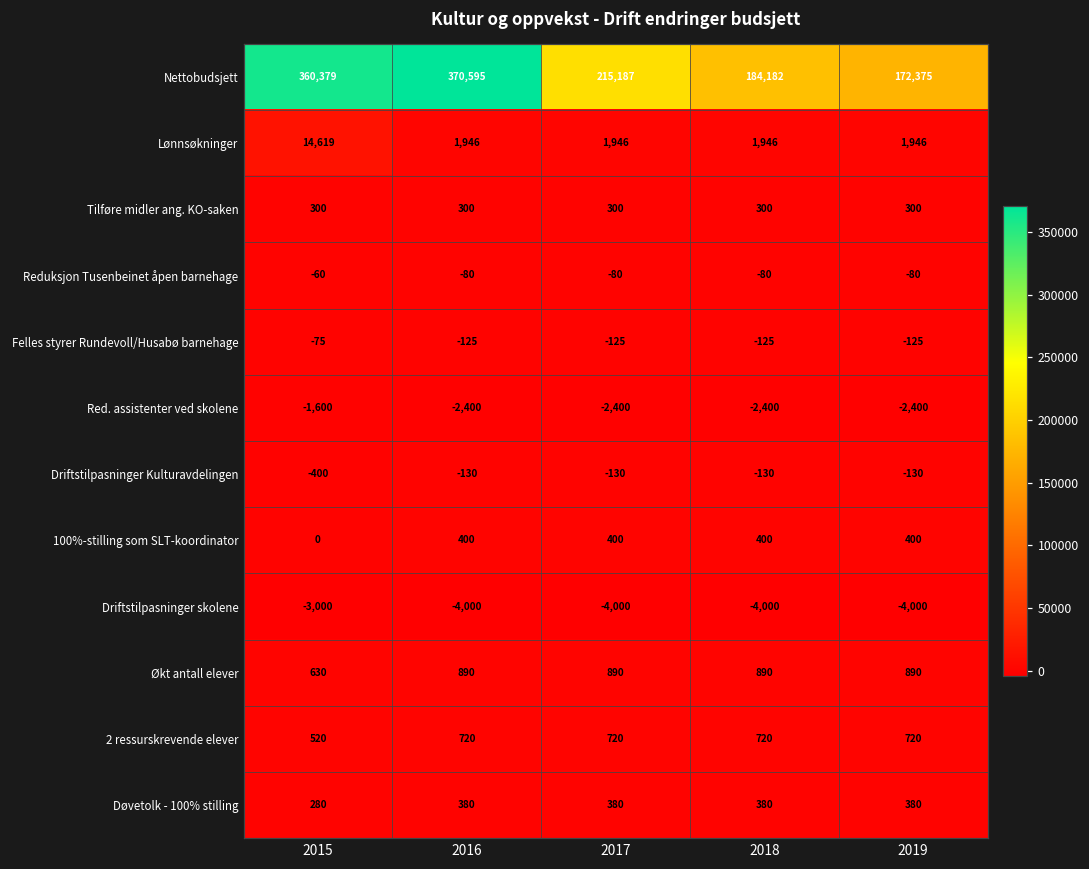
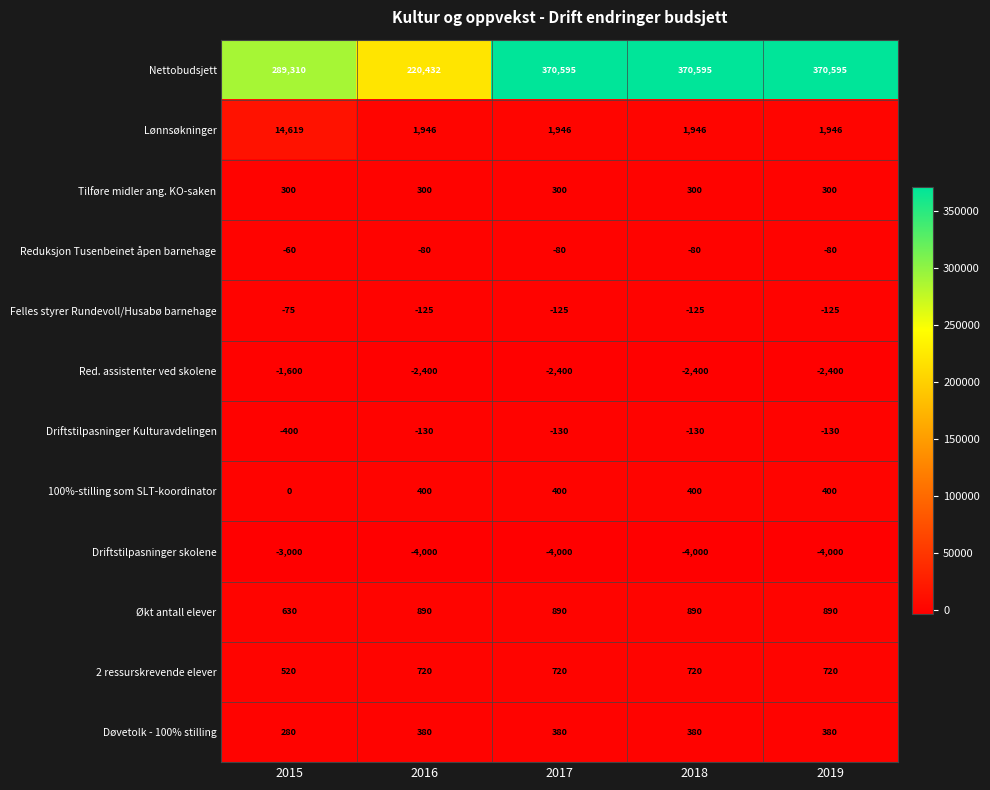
Nettobudsjett, 2015: 360,379 -> 289,310
Nettobudsjett, 2016: 370,595 -> 220,432
Nettobudsjett, 2017: 215,187 -> 370,595
Nettobudsjett, 2018: 184,182 -> 370,595
Nettobudsjett, 2019: 172,375 -> 370,595
